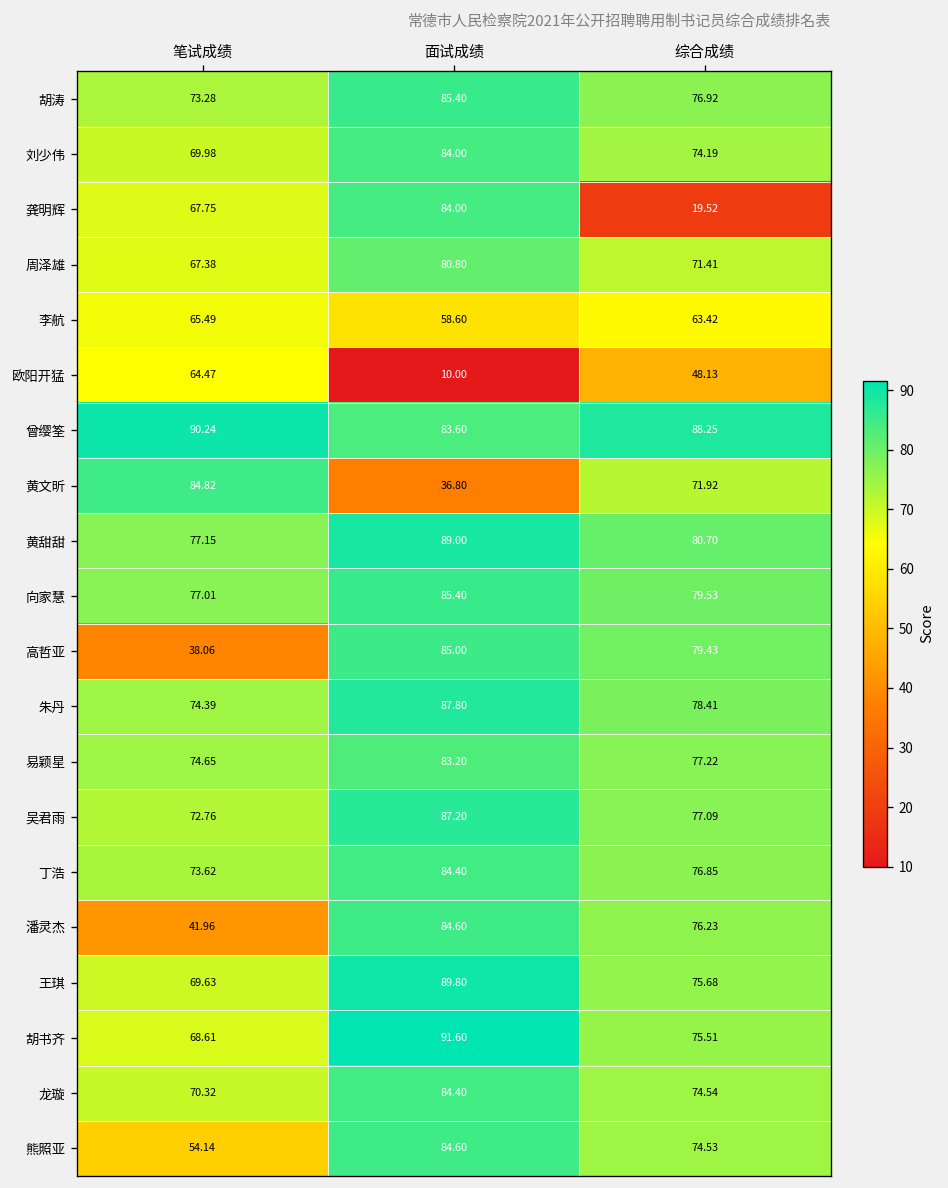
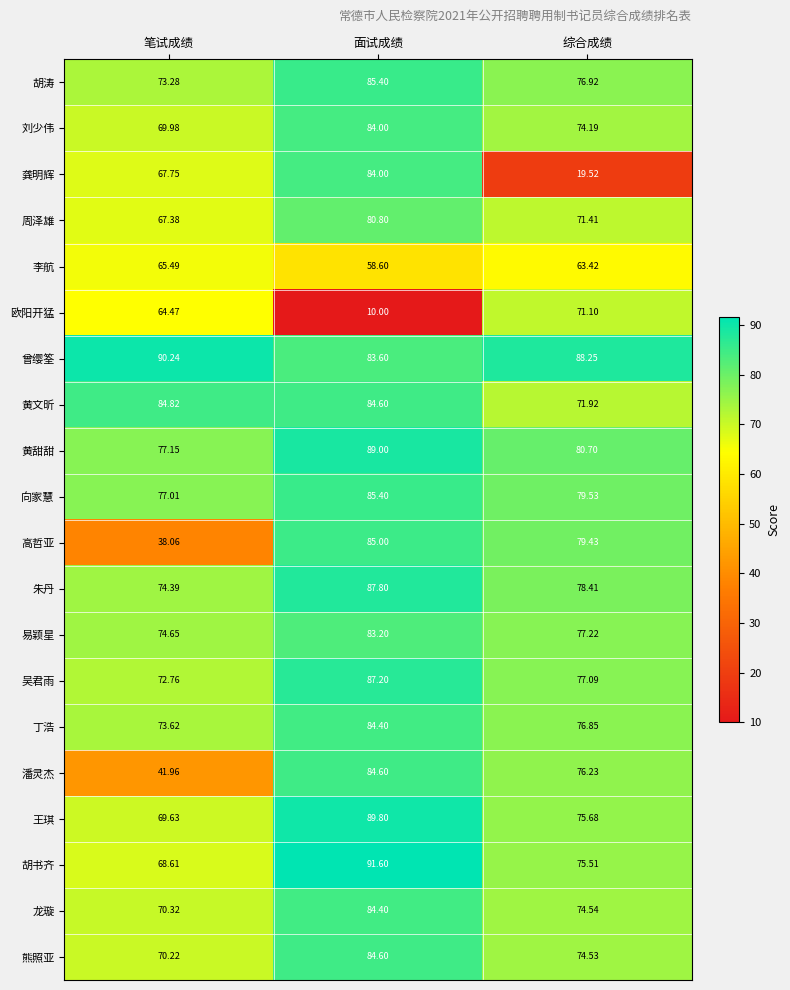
欧阳开猛, 综合成绩: 48.13 -> 71.10
黄文昕, 面试成绩: 36.80 -> 84.60
熊照亚, 笔试成绩: 54.14 -> 70.22
